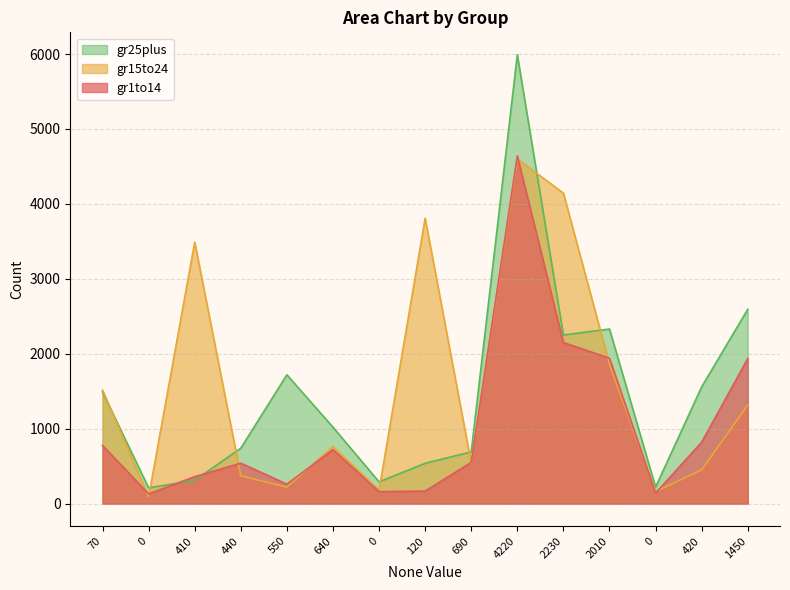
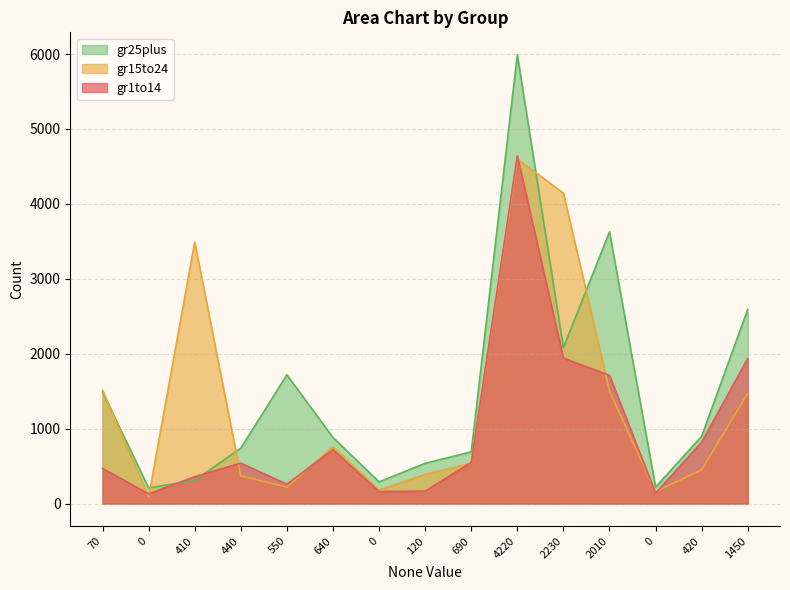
gr1to14, 70: 800 -> 500
gr25plus, 640: 1000 -> 900
gr15to24, 120: 3800 -> 400
gr25plus, 2230: 2300 -> 2100
gr1to14, 2230: 2200 -> 1900
gr25plus, 2010: 2300 -> 3600
gr15to24, 2010: 1900 -> 1500
gr1to14, 2010: 1900 -> 1700
gr25plus, 420: 1600 -> 900
gr15to24, 1450: 1300 -> 1500
